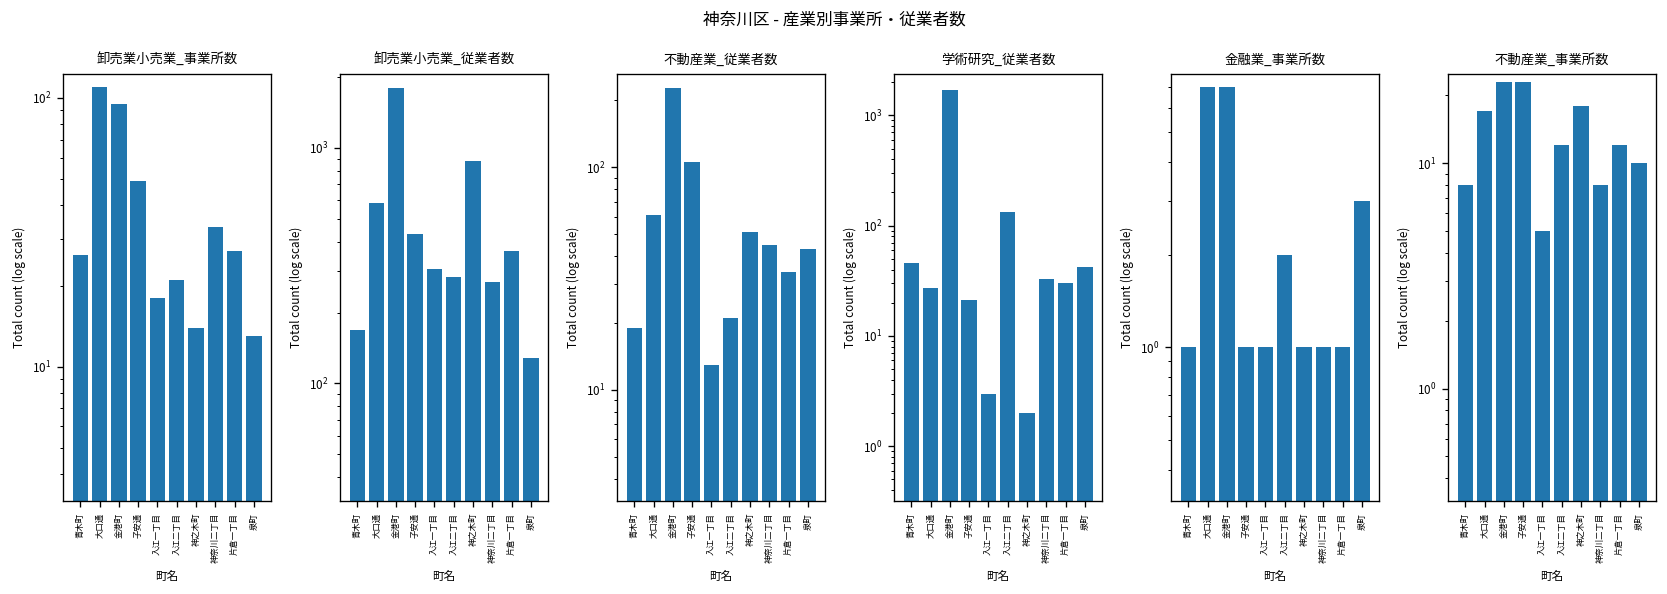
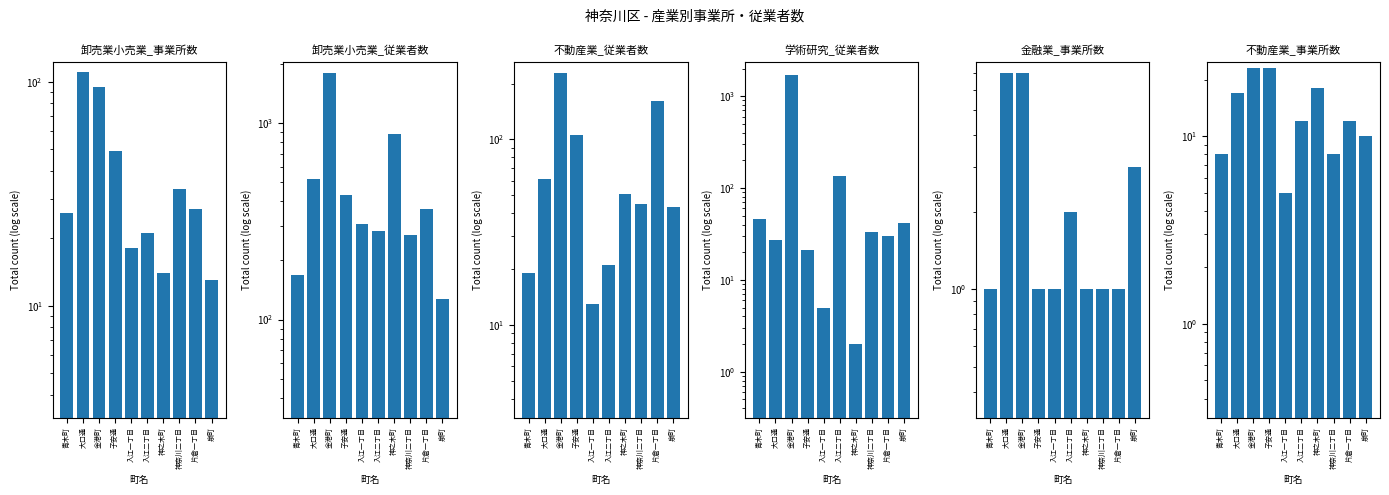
卸売業小売業_従業者数, 大口通: 580 -> 520
不動産業_従業者数, 片倉一丁目: 34 -> 160
学術研究_従業者数, 入江一丁目: 3 -> 5
